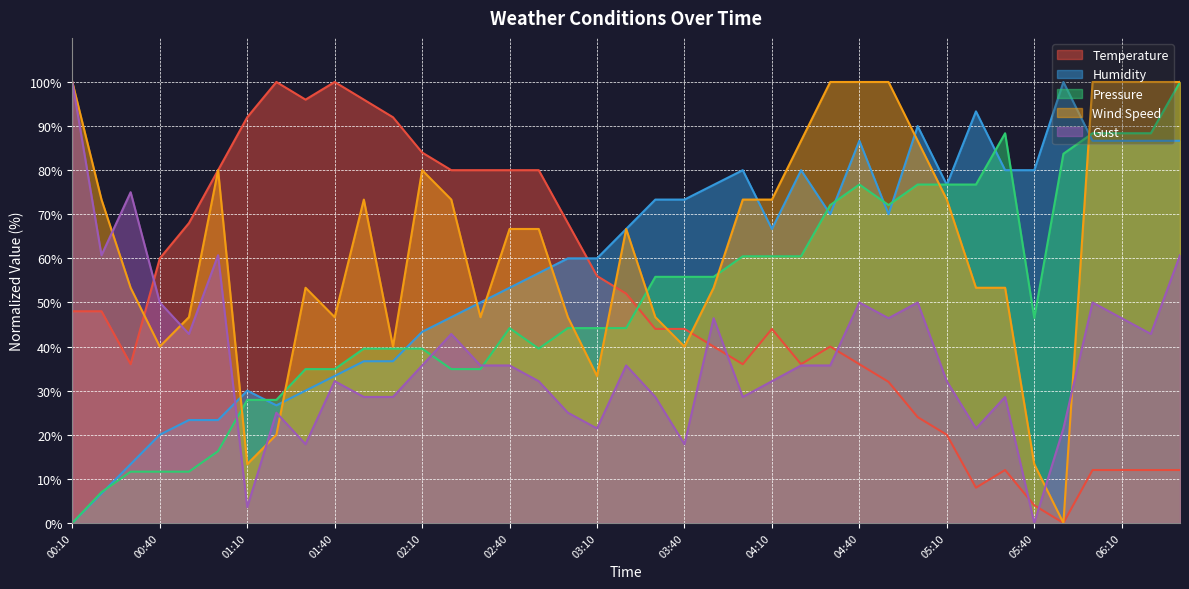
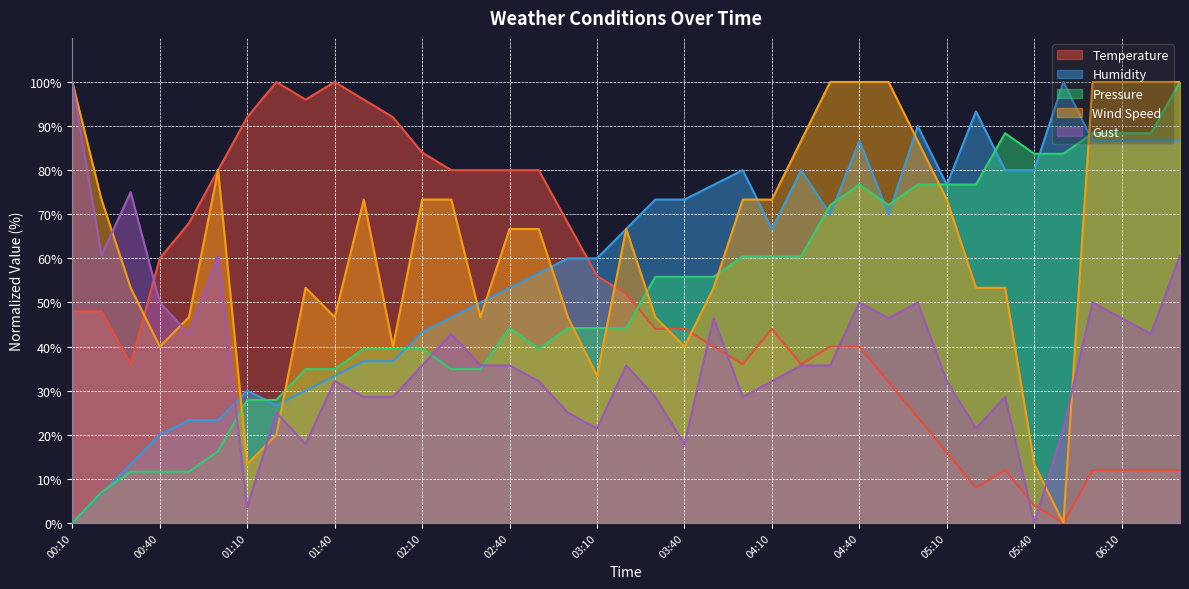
Wind Speed, 02:10: 80% -> 73%
Temperature, 04:40: 36% -> 40%
Temperature, 05:10: 20% -> 16%
Pressure, 05:40: 47% -> 84%
